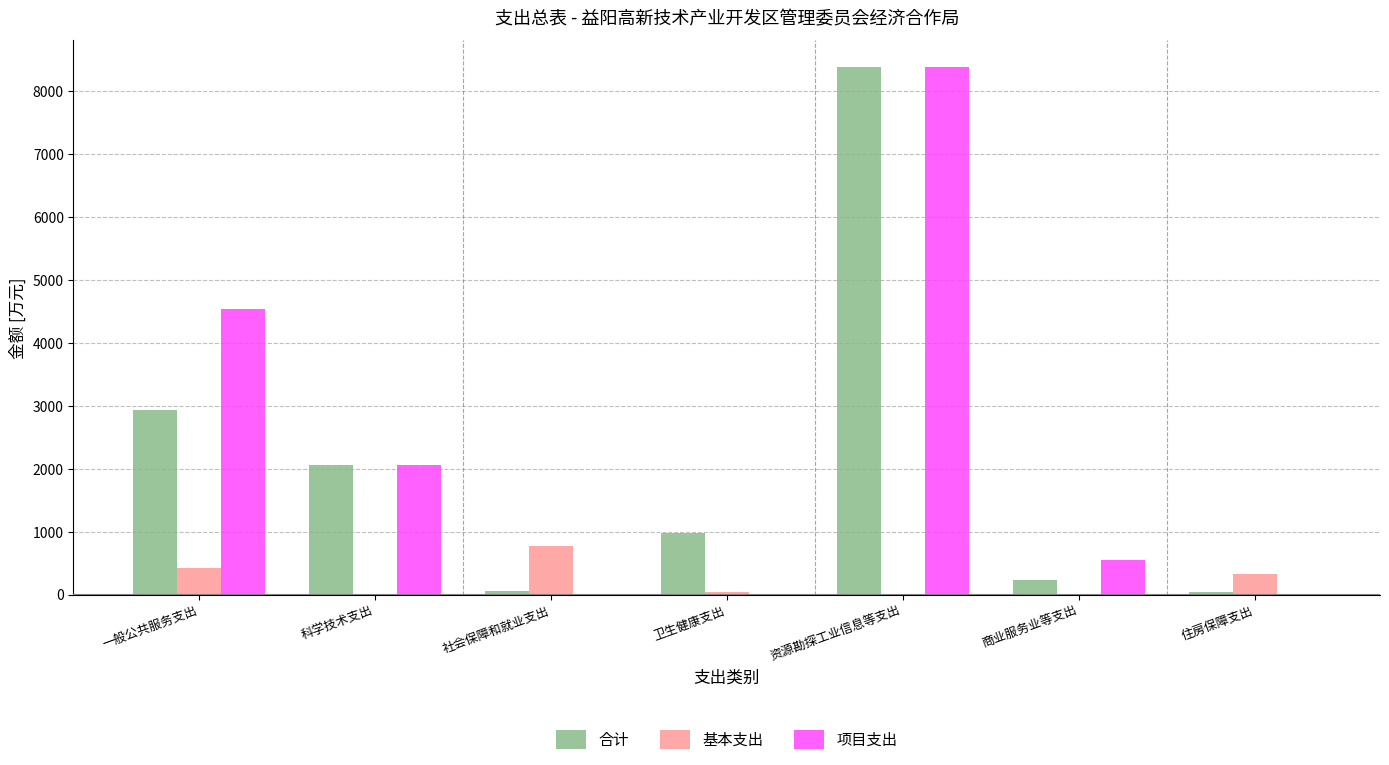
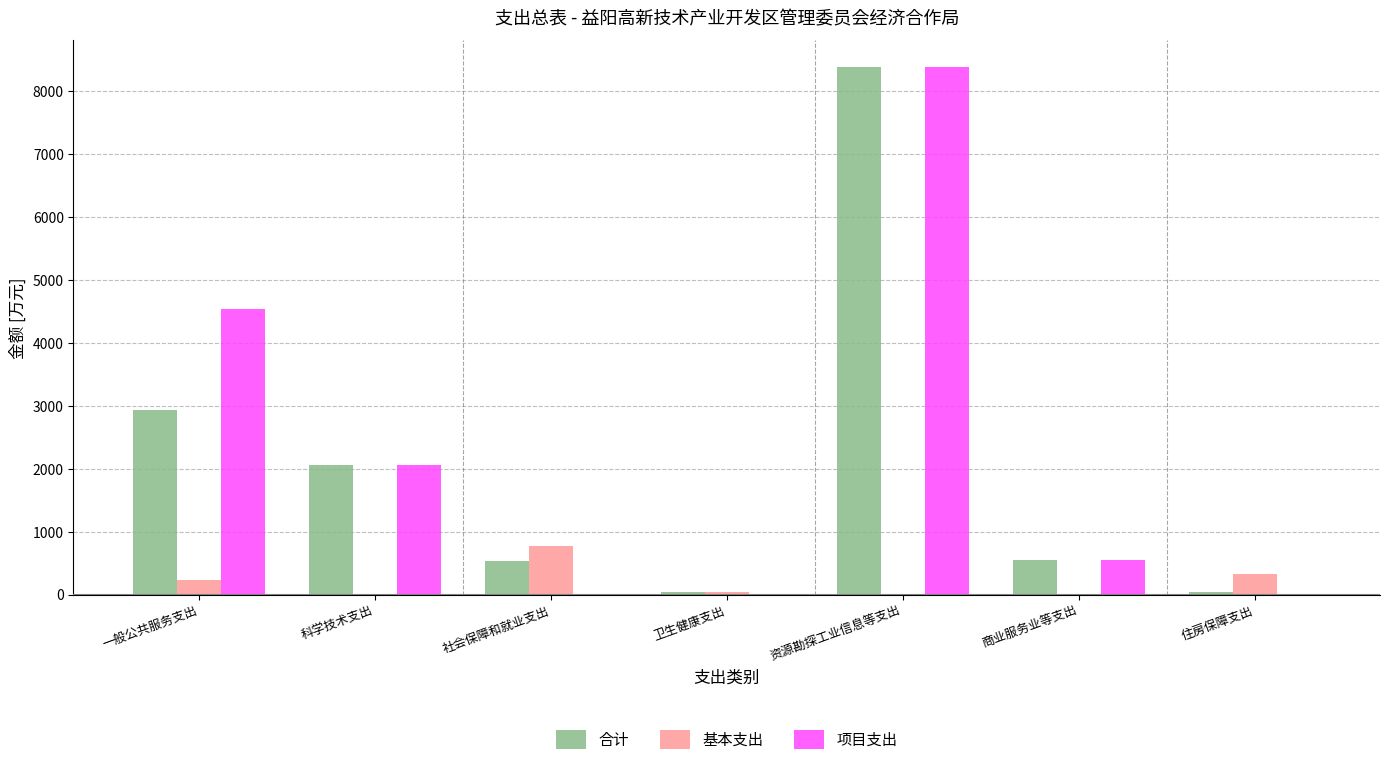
基本支出, 一般公共服务支出: 400 -> 200
合计, 社会保障和就业支出: 0 -> 500
合计, 卫生健康支出: 1000 -> 0
合计, 商业服务业等支出: 200 -> 500
